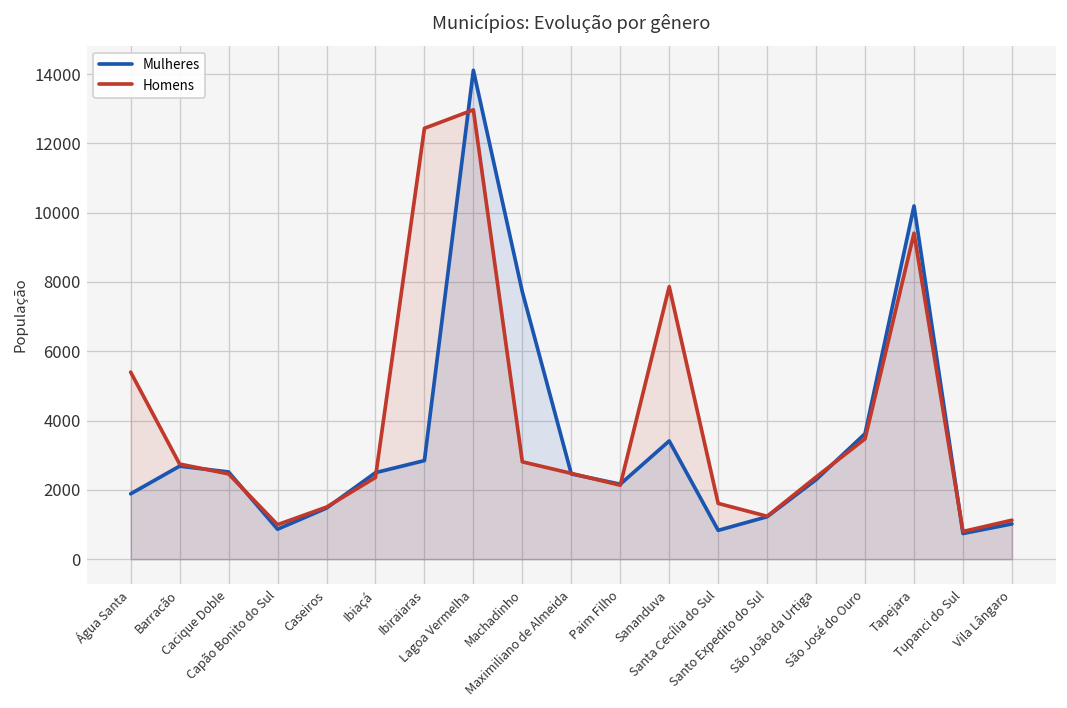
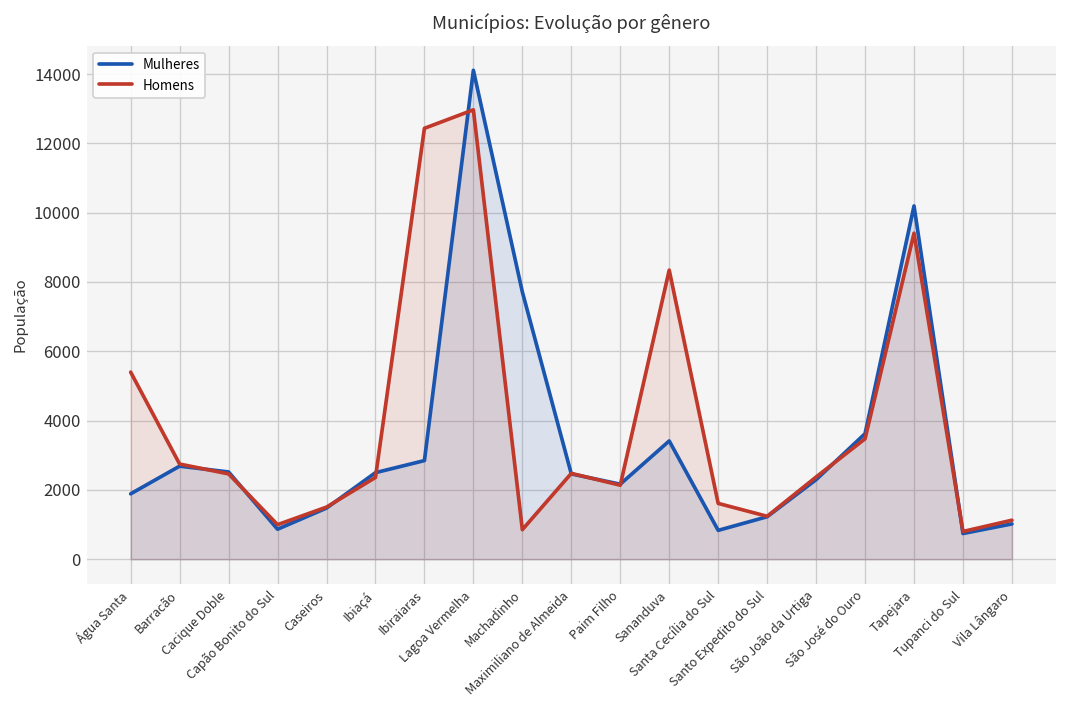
Homens, Machadinho: 2800 -> 900
Homens, Sananduva: 7900 -> 8300
